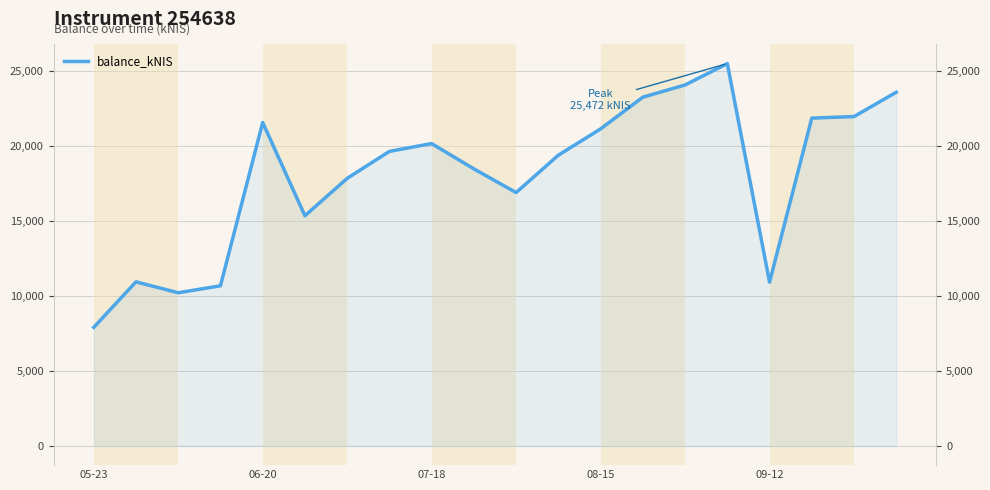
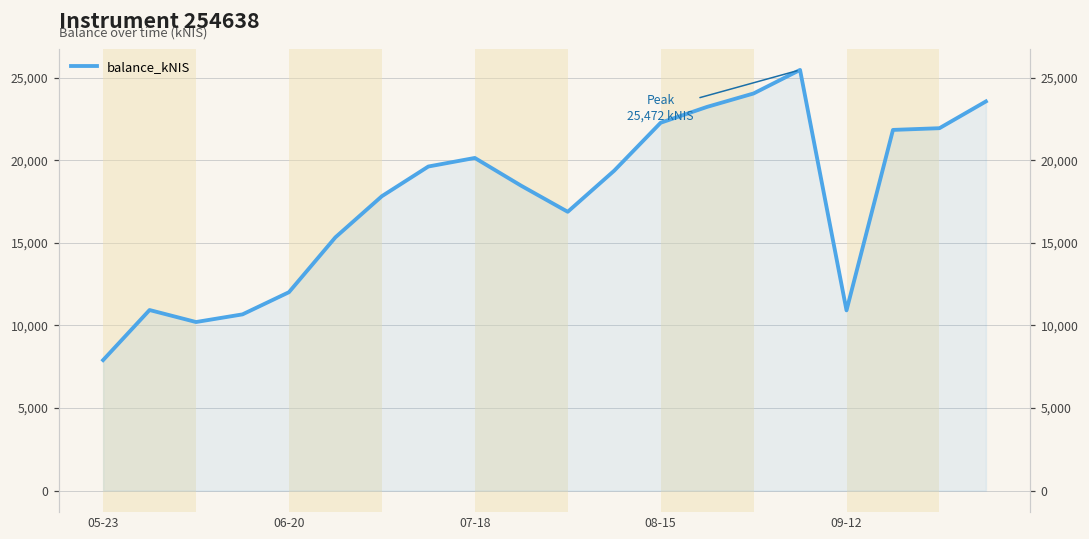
06-20: 21,500 -> 12,000
08-15: 21,100 -> 22,300
